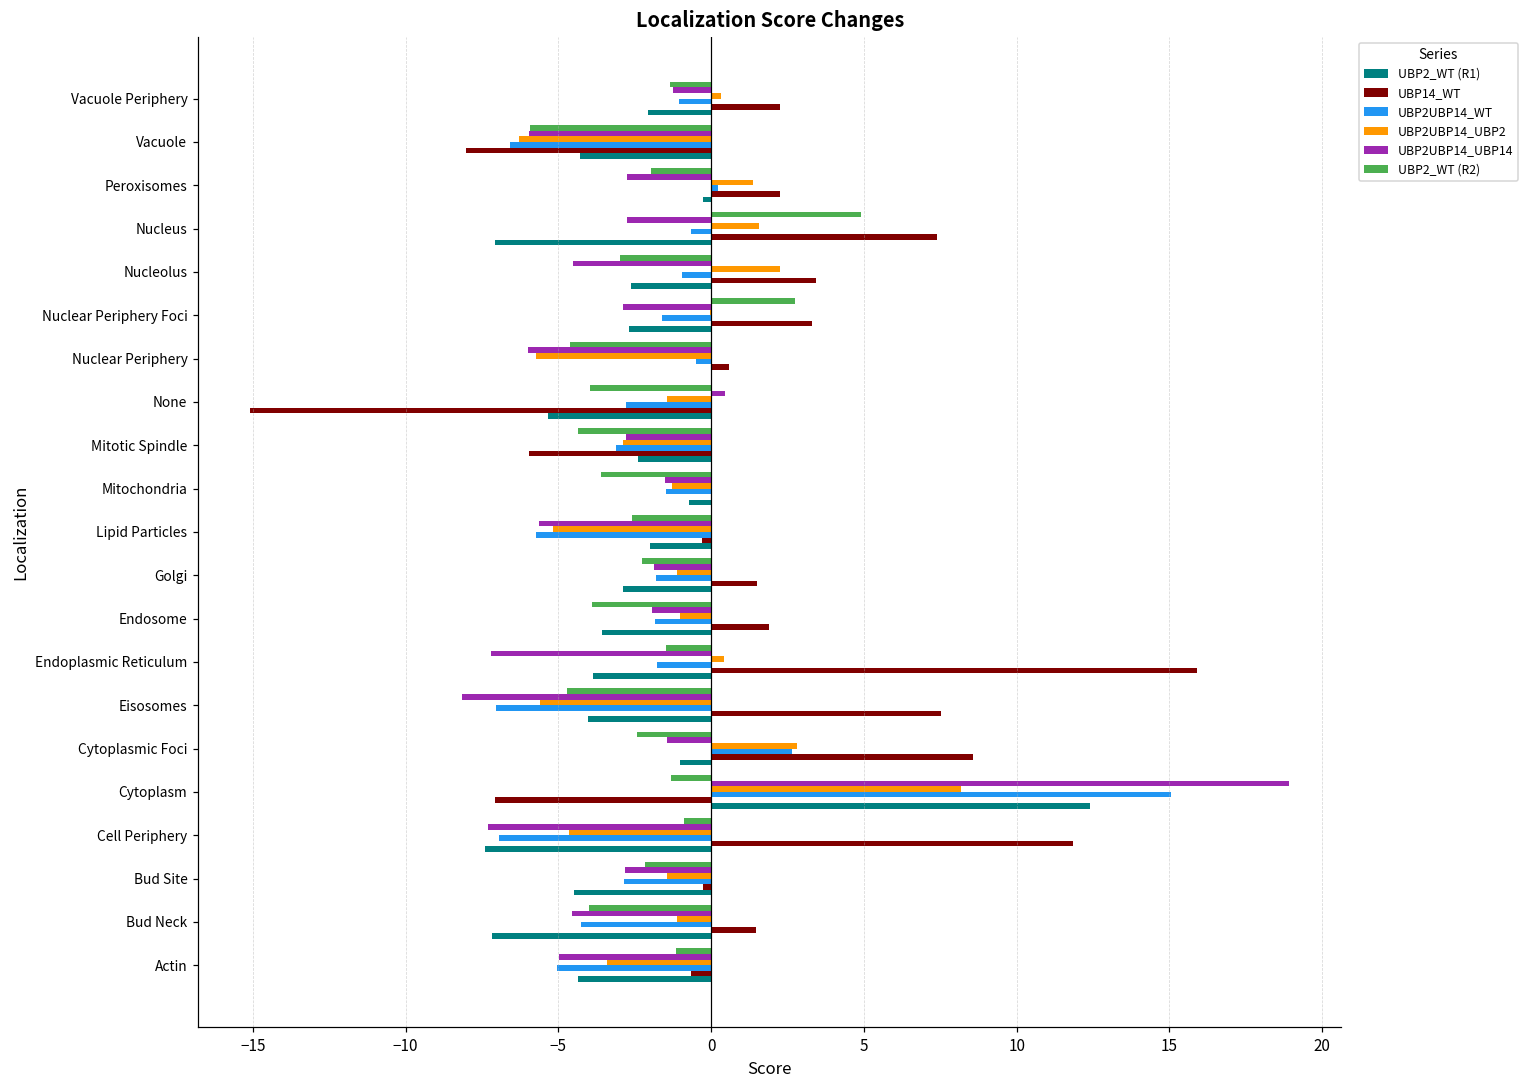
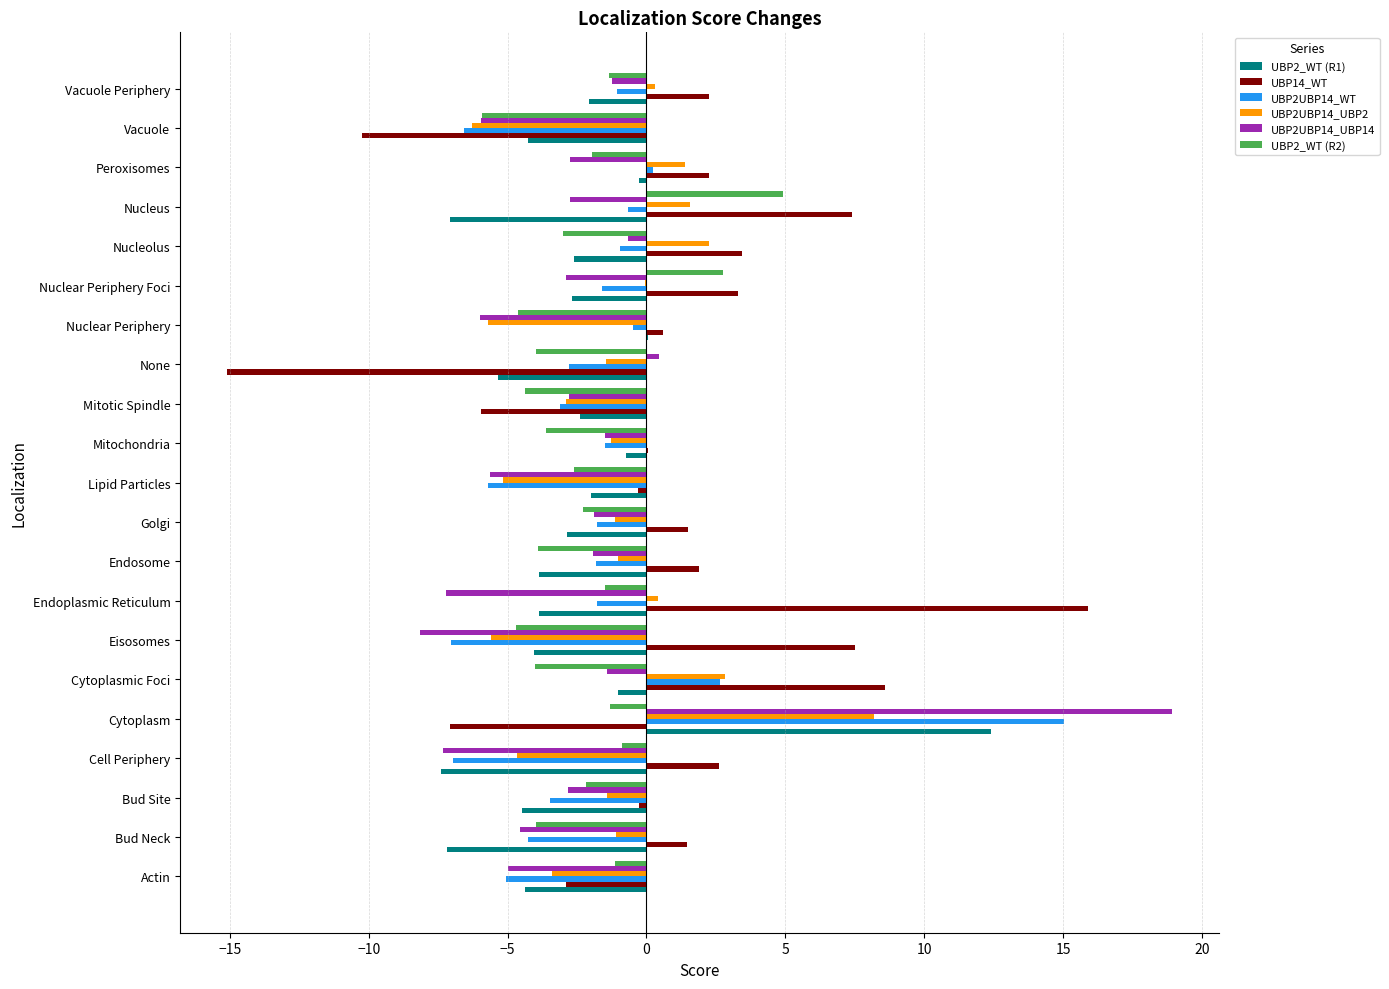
UBP14_WT, Vacuole: -8.0 -> -10.3
UBP2UBP14_UBP14, Nucleolus: -4.5 -> -0.7
UBP2_WT (R1), Endosome: -3.6 -> -3.9
UBP2_WT (R2), Cytoplasmic Foci: -2.4 -> -4.0
UBP14_WT, Cell Periphery: 11.8 -> 2.6
UBP2UBP14_WT, Bud Site: -2.9 -> -3.5
UBP14_WT, Actin: -0.7 -> -2.9
